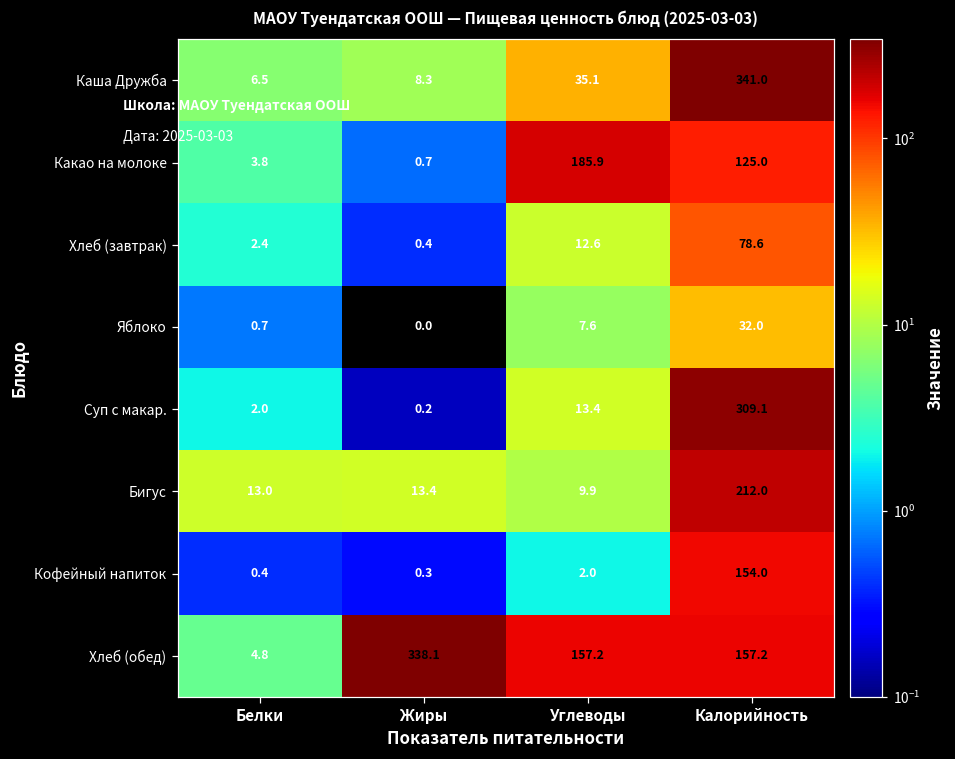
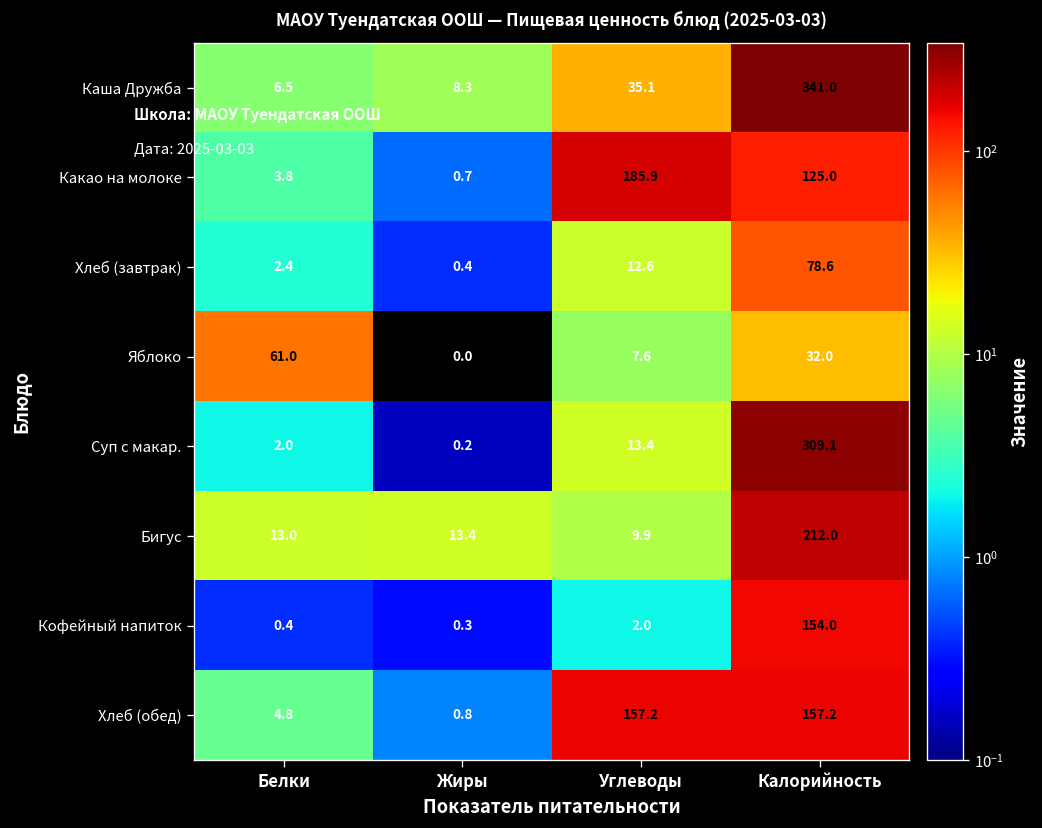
Яблоко, Белки: 0.7 -> 61.0
Хлеб (обед), Жиры: 338.1 -> 0.8
